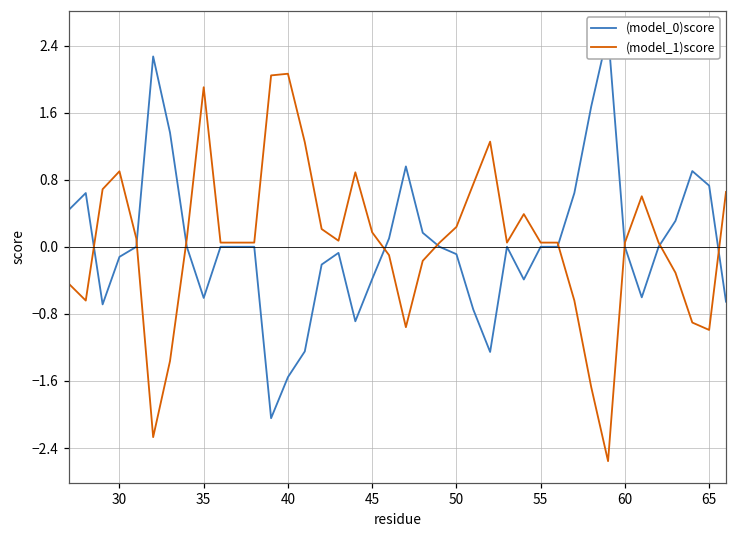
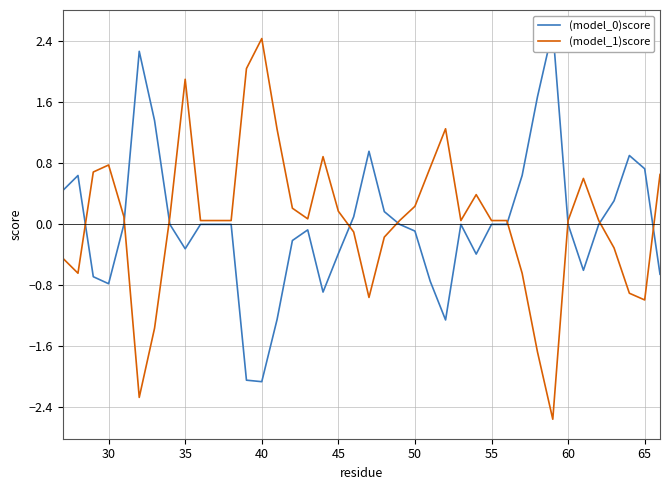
(model_0)score, 30: -0.1 -> -0.8
(model_1)score, 30: 0.9 -> 0.8
(model_0)score, 35: -0.6 -> -0.3
(model_0)score, 40: -1.6 -> -2.1
(model_1)score, 40: 2.1 -> 2.4
